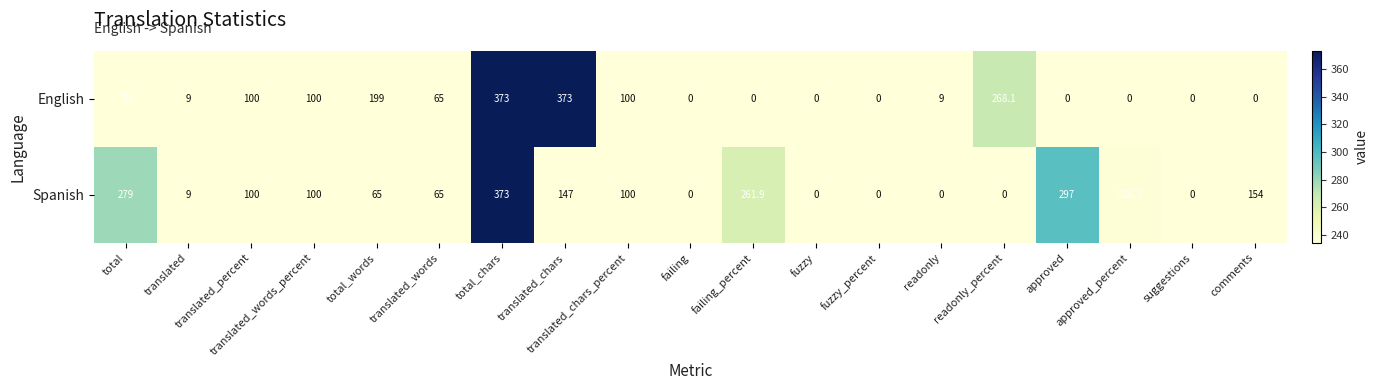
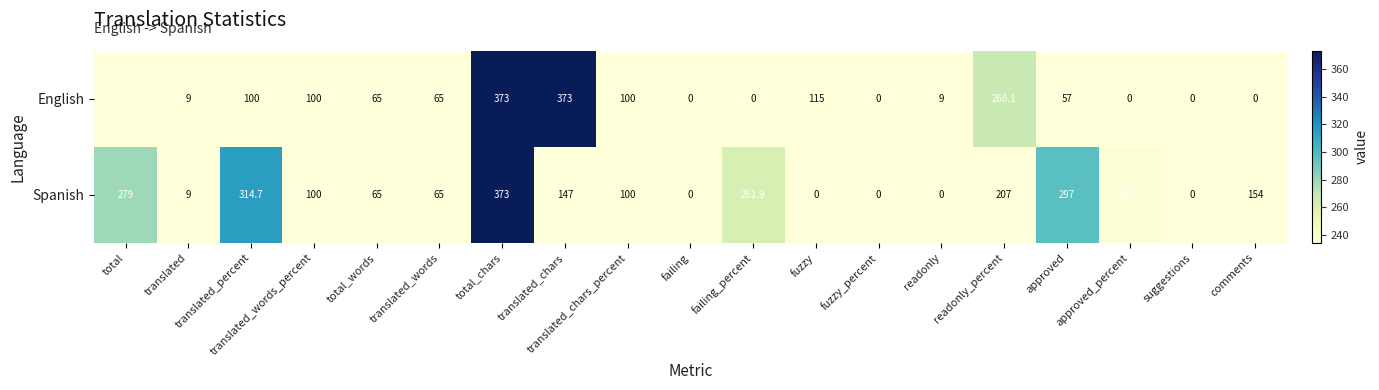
English, total_words: 199 -> 65
English, fuzzy: 0 -> 115
English, approved: 0 -> 57
Spanish, translated_percent: 100 -> 314.7
Spanish, readonly_percent: 0 -> 207
